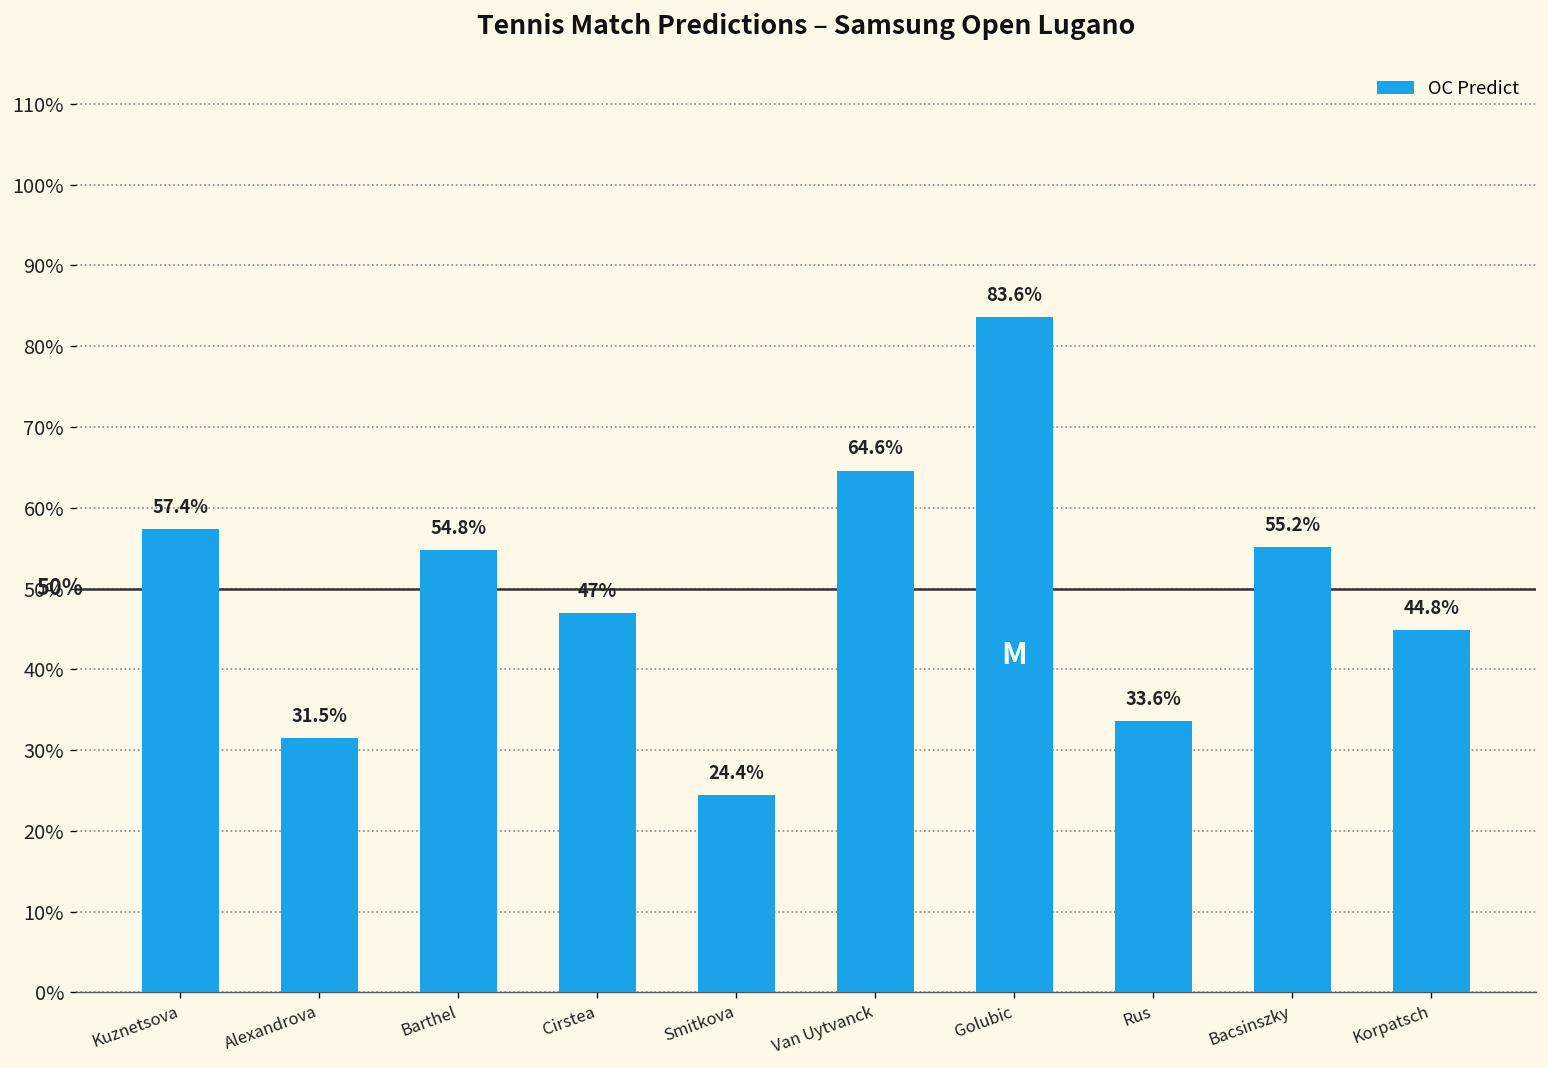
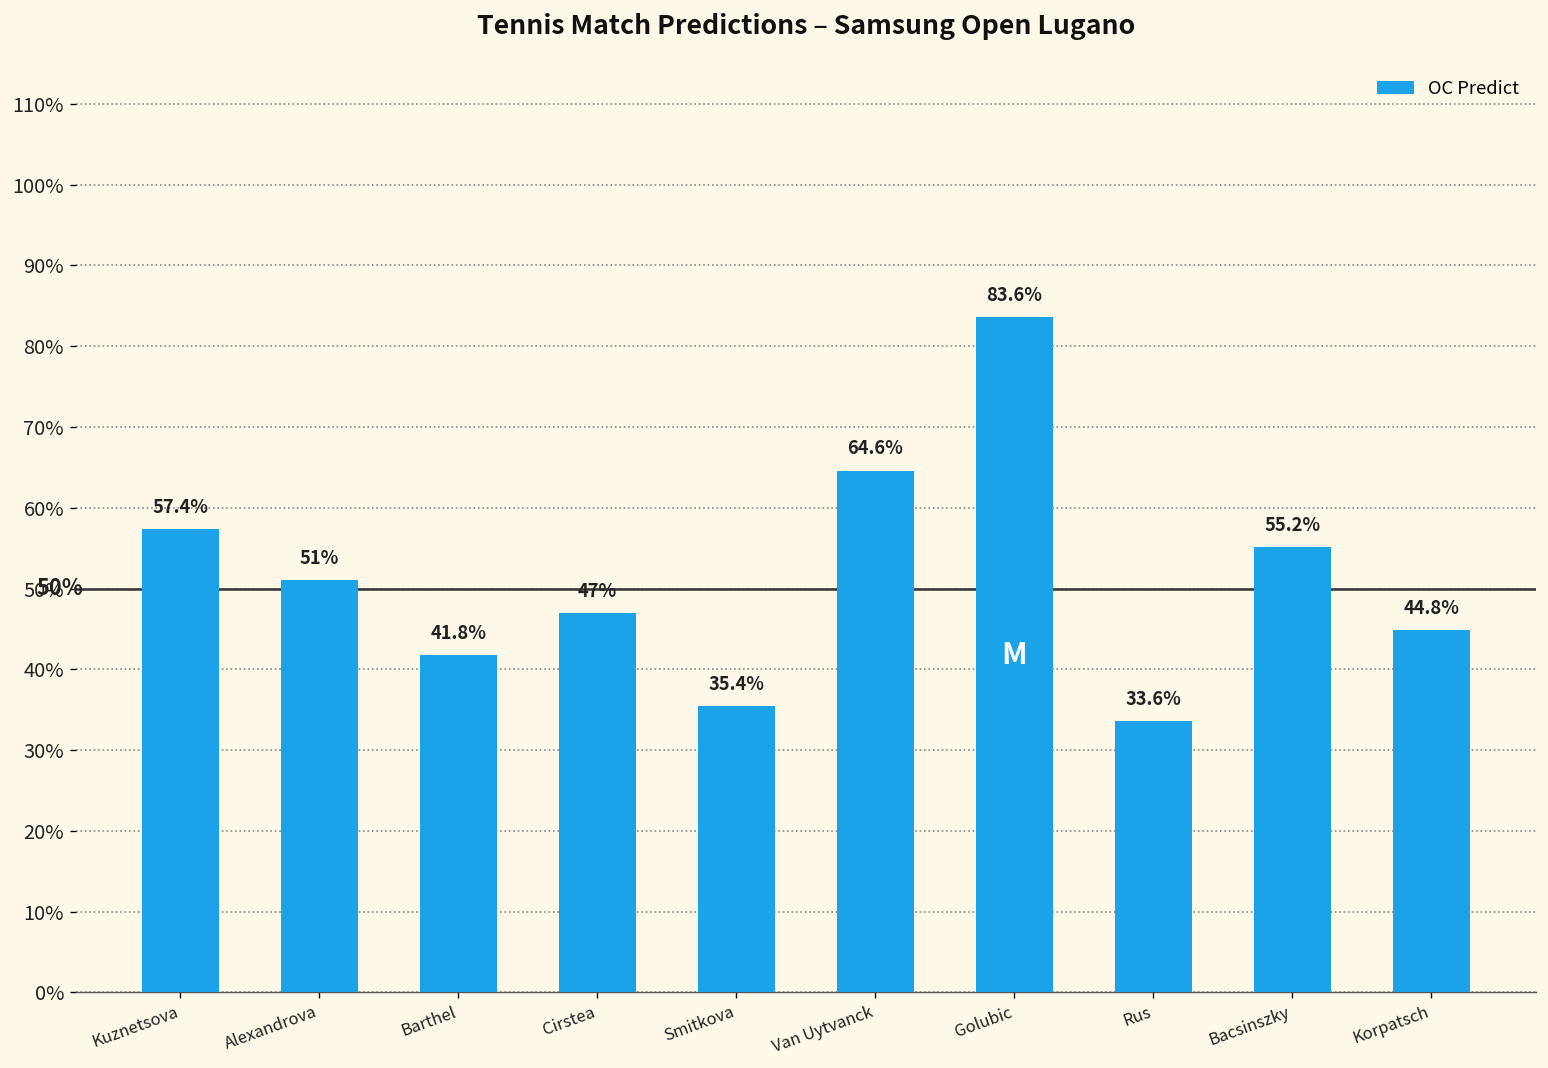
Alexandrova: 31.5% -> 51%
Barthel: 54.8% -> 41.8%
Smitkova: 24.4% -> 35.4%
